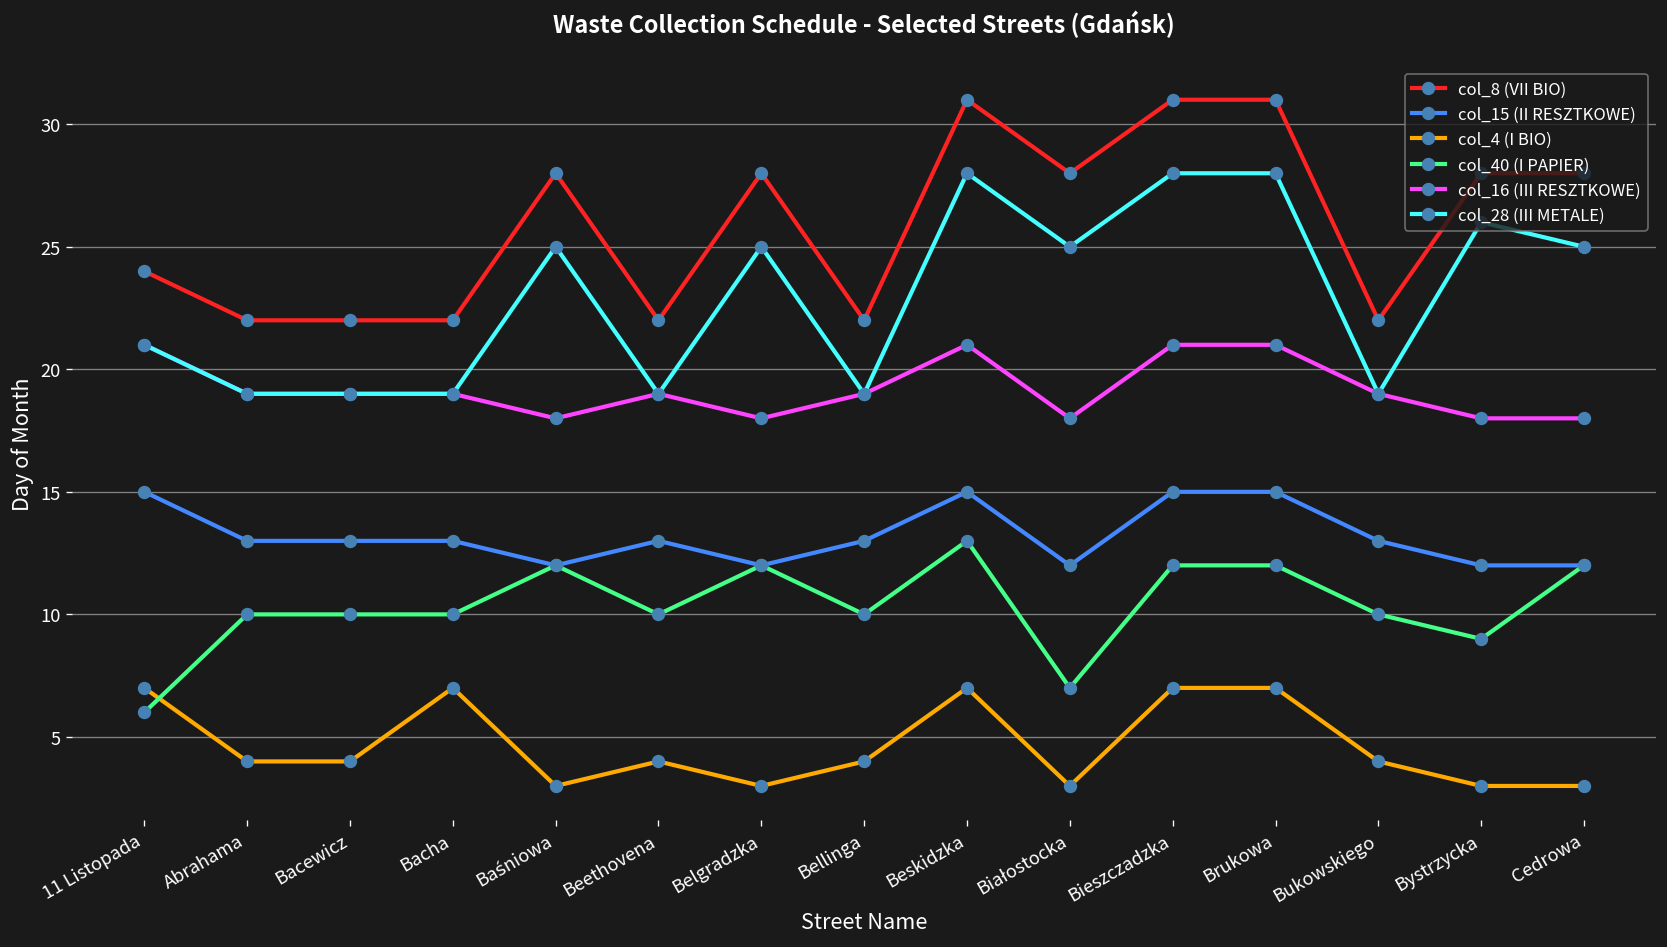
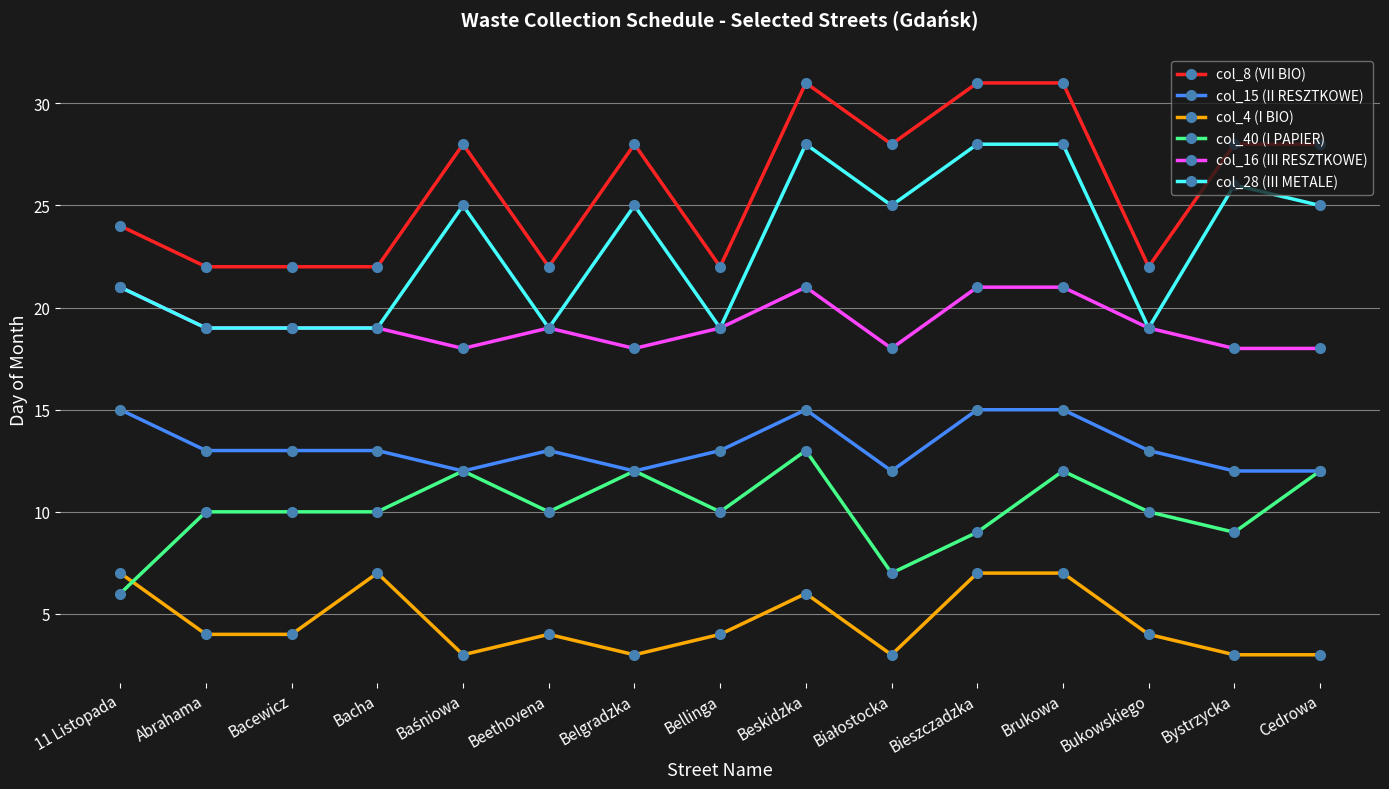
col_4 (I BIO), Beskidzka: 7 -> 6
col_40 (I PAPIER), Bieszczadzka: 12 -> 9
